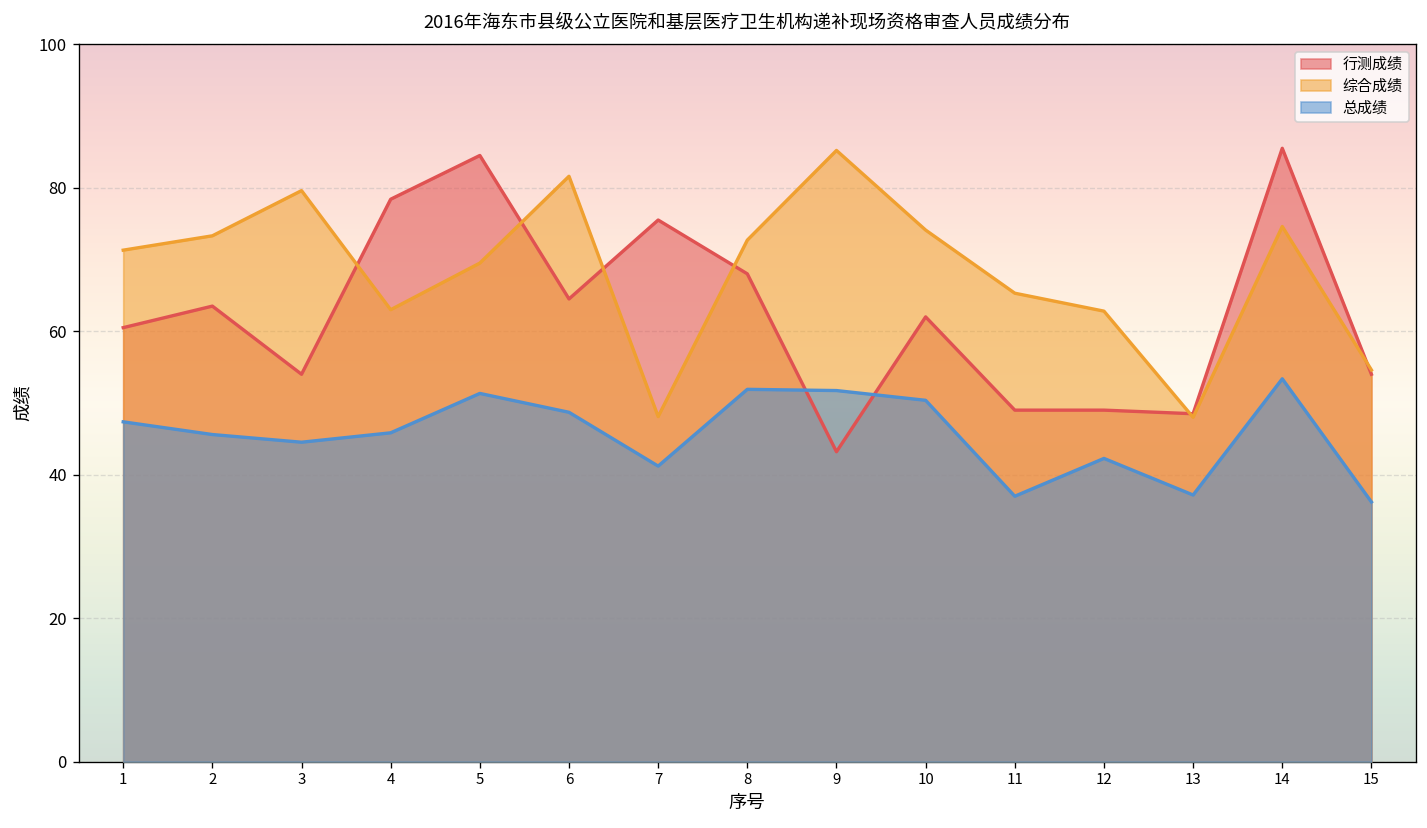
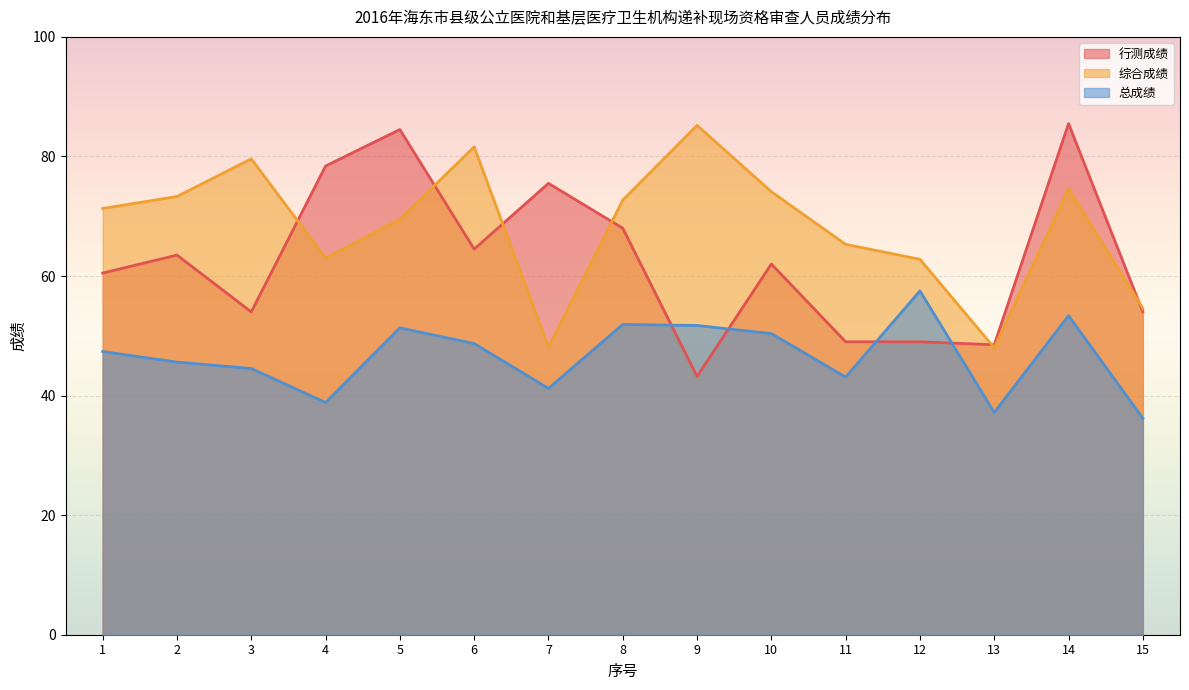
总成绩, 4: 46 -> 39
总成绩, 11: 37 -> 43
总成绩, 12: 42 -> 58
